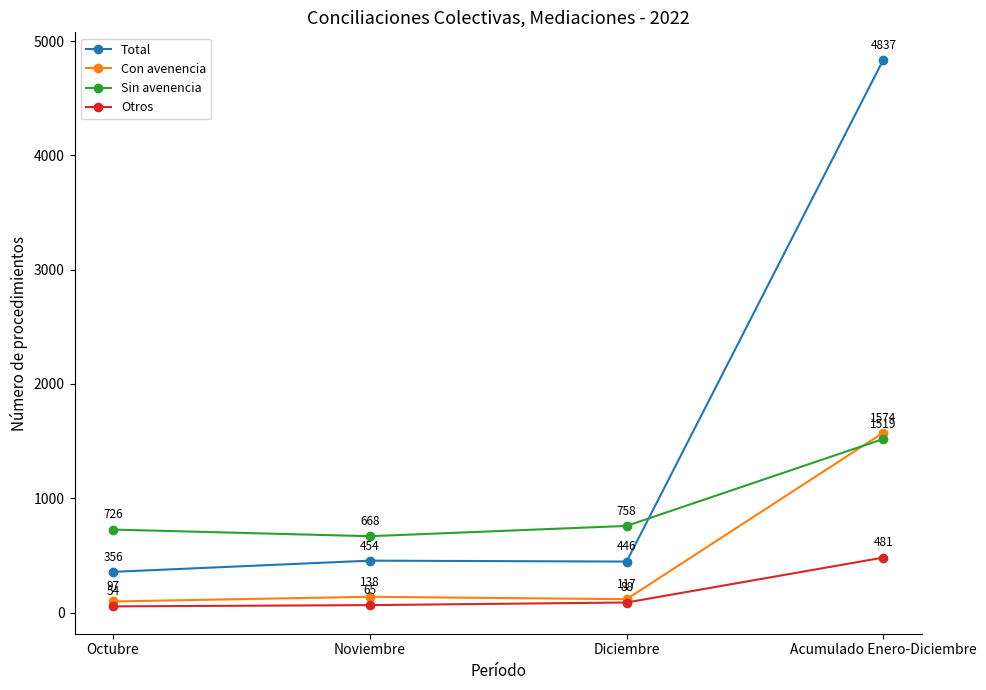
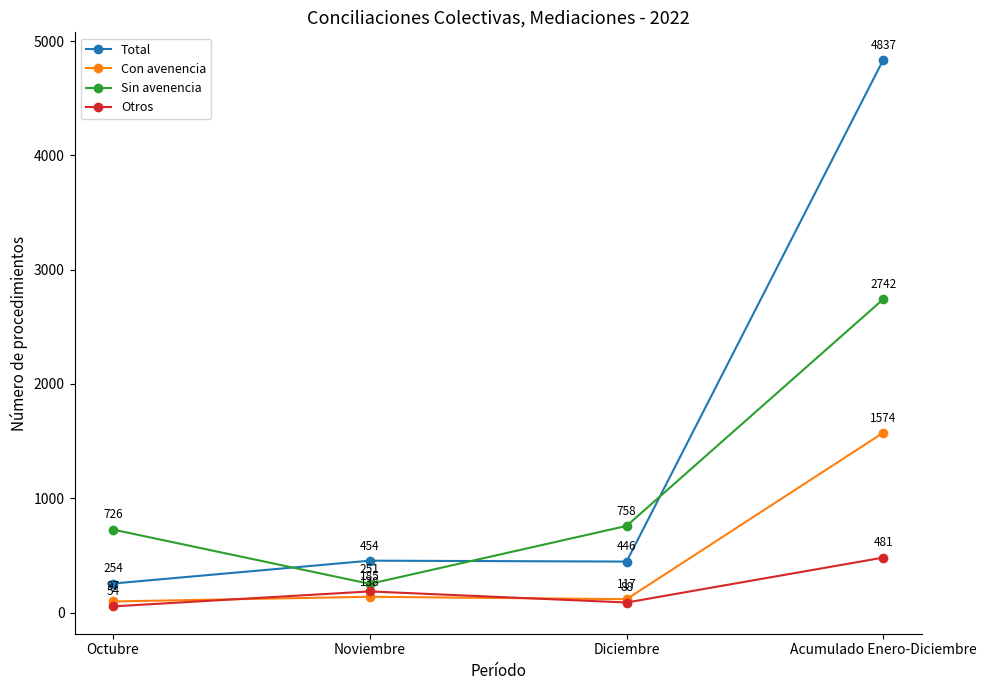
Total, Octubre: 356 -> 254
Sin avenencia, Noviembre: 668 -> 251
Otros, Noviembre: 65 -> 185
Sin avenencia, Acumulado Enero-Diciembre: 1519 -> 2742
